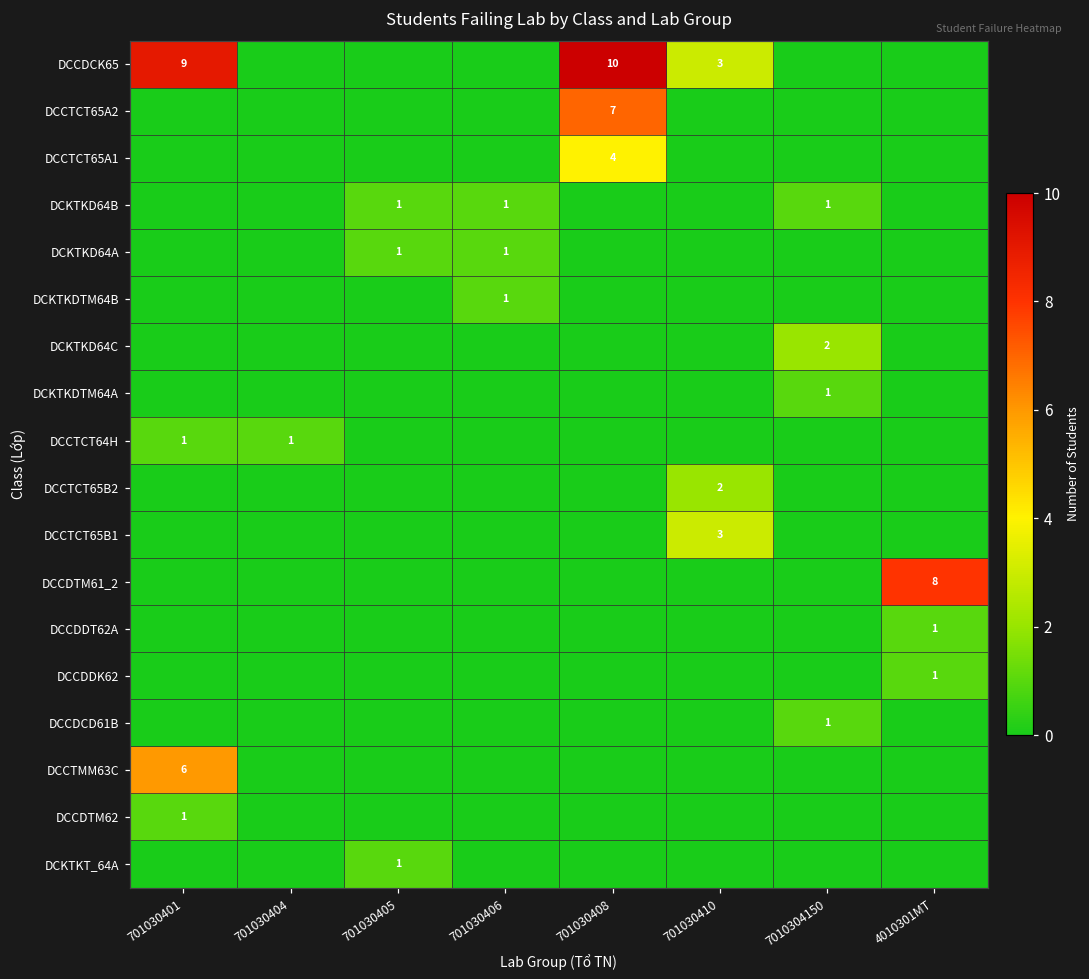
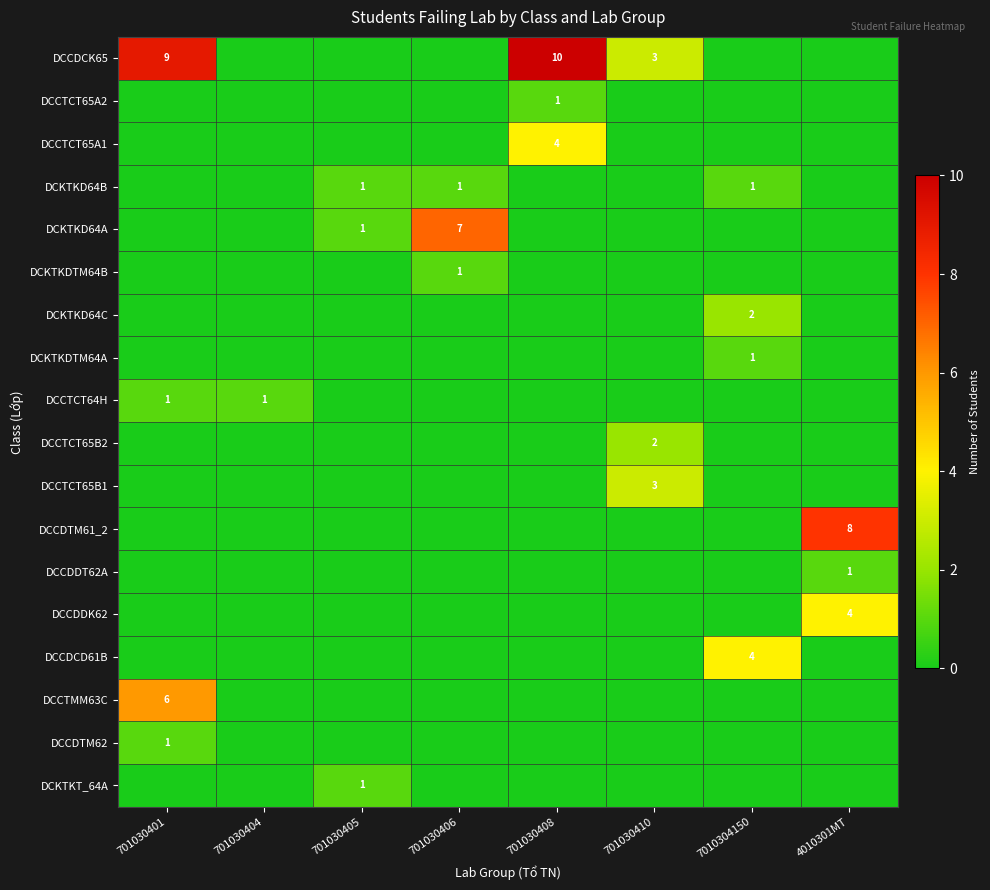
DCCTCT65A2, 701030408: 7 -> 1
DCKTKD64A, 701030406: 1 -> 7
DCCDDK62, 4010301MT: 1 -> 4
DCCDCD61B, 7010304150: 1 -> 4
